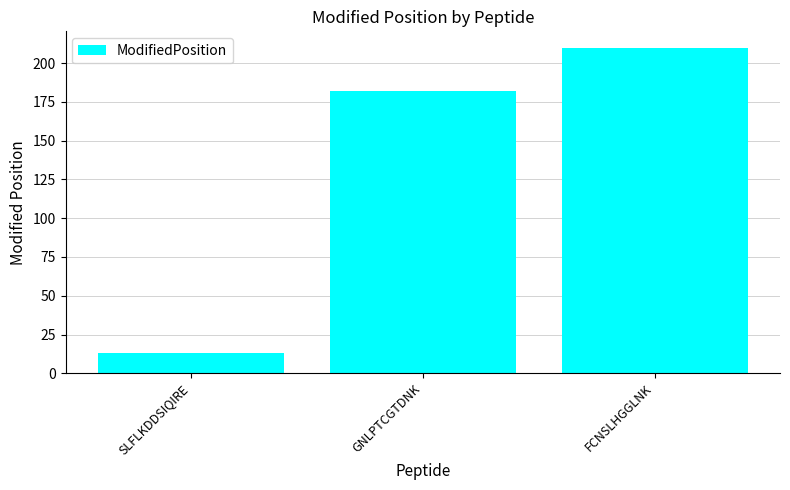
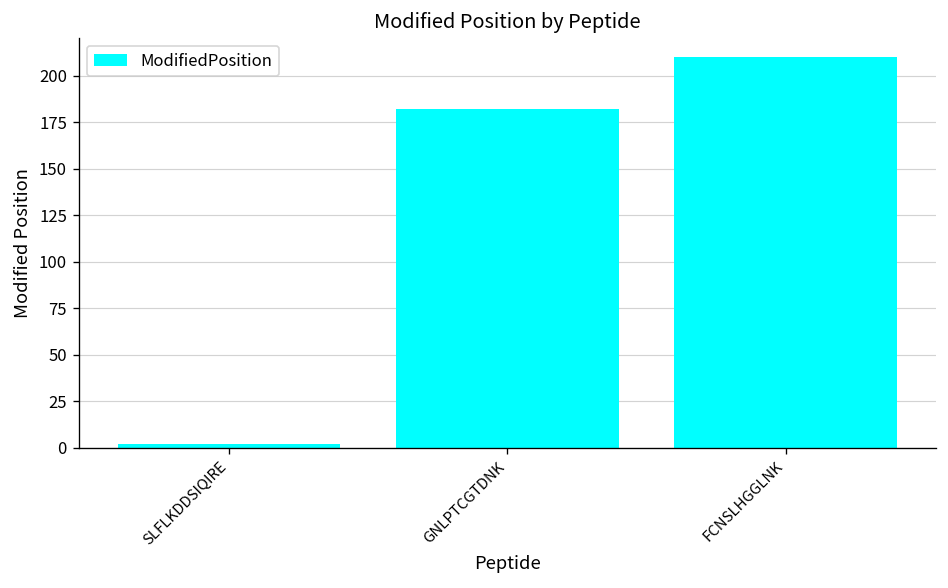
SLFLKDDSIQIRE: 13 -> 2
